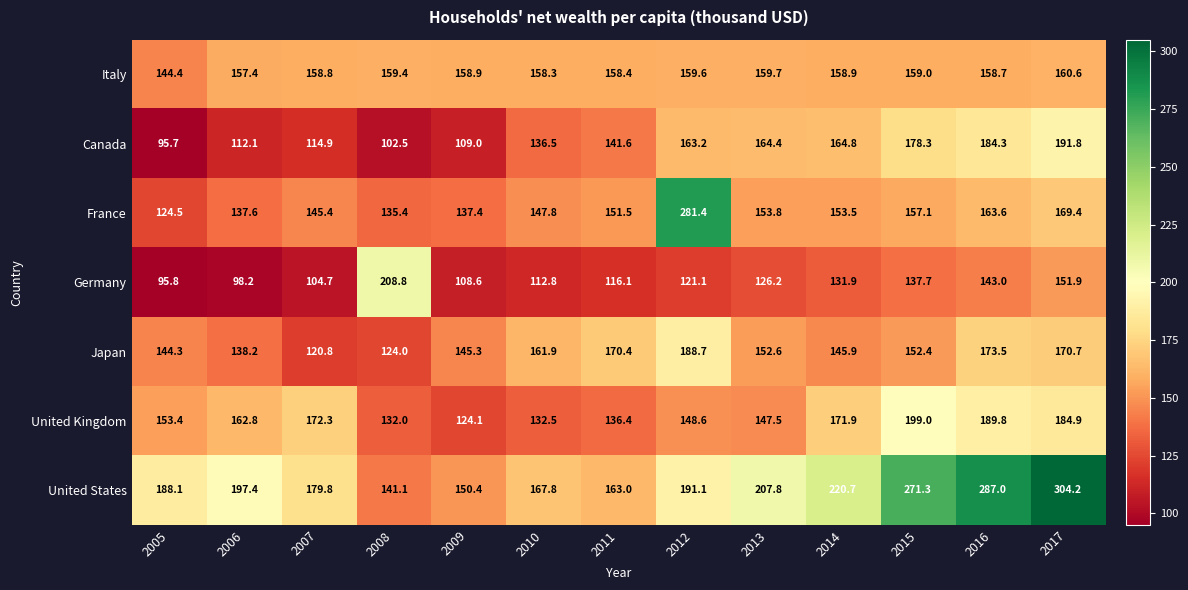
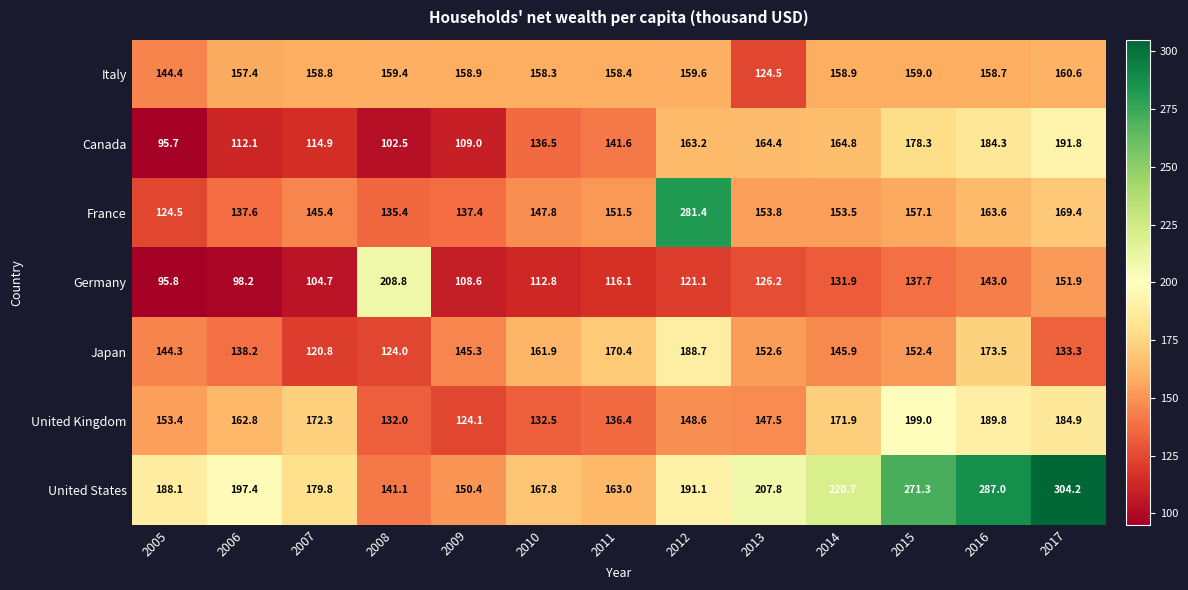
Italy, 2013: 159.7 -> 124.5
Japan, 2017: 170.7 -> 133.3
